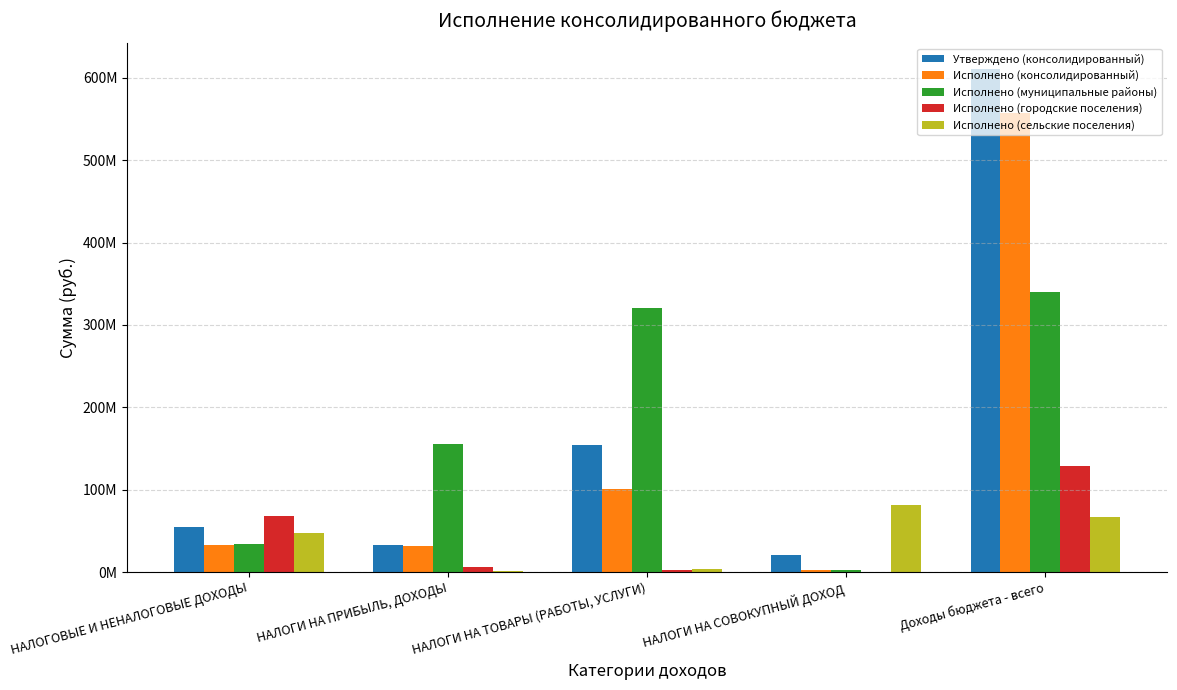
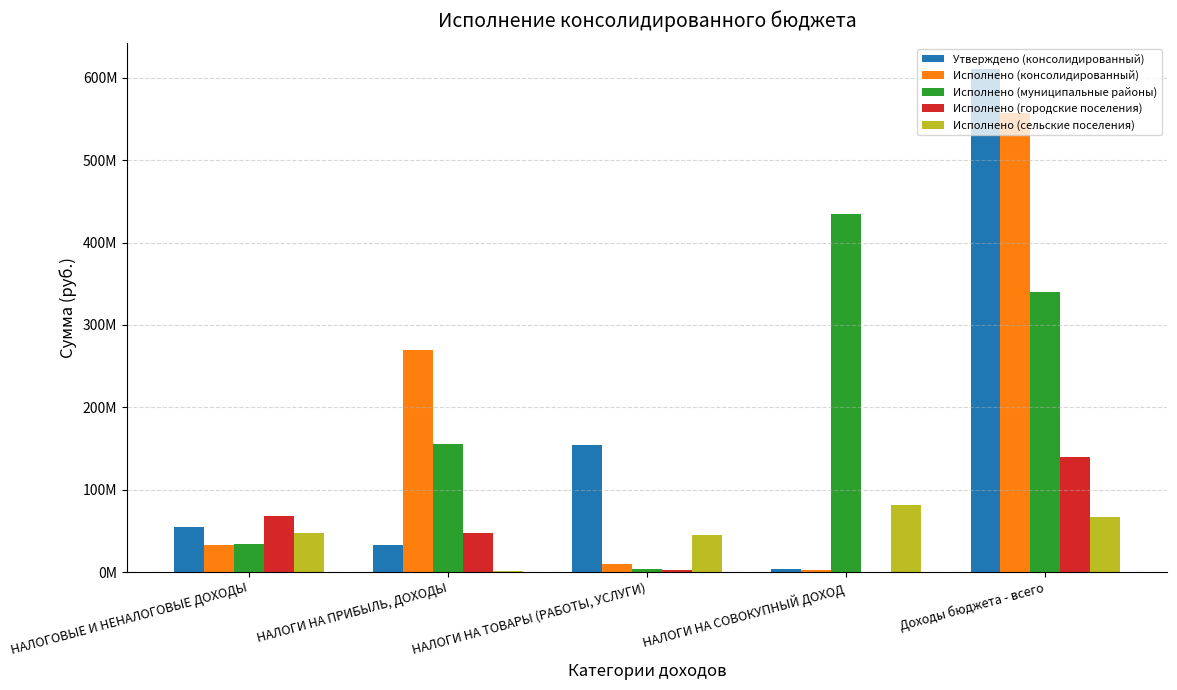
Исполнено (консолидированный), НАЛОГИ НА ПРИБЫЛЬ, ДОХОДЫ: 30000000 -> 270000000
Исполнено (городские поселения), НАЛОГИ НА ПРИБЫЛЬ, ДОХОДЫ: 10000000 -> 50000000
Исполнено (консолидированный), НАЛОГИ НА ТОВАРЫ (РАБОТЫ, УСЛУГИ): 100000000 -> 10000000
Исполнено (муниципальные районы), НАЛОГИ НА ТОВАРЫ (РАБОТЫ, УСЛУГИ): 320000000 -> 0
Исполнено (сельские поселения), НАЛОГИ НА ТОВАРЫ (РАБОТЫ, УСЛУГИ): 0 -> 40000000
Утверждено (консолидированный), НАЛОГИ НА СОВОКУПНЫЙ ДОХОД: 20000000 -> 0
Исполнено (муниципальные районы), НАЛОГИ НА СОВОКУПНЫЙ ДОХОД: 0 -> 430000000
Исполнено (городские поселения), Доходы бюджета - всего: 130000000 -> 140000000
